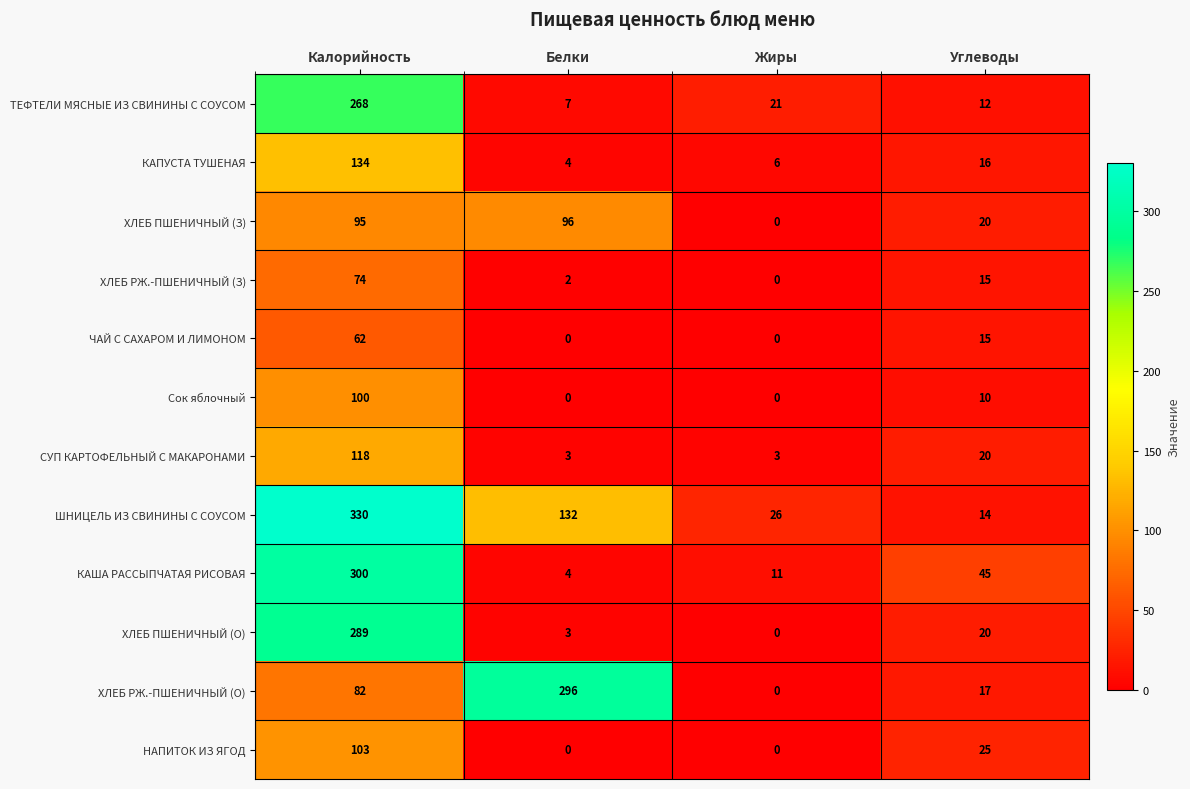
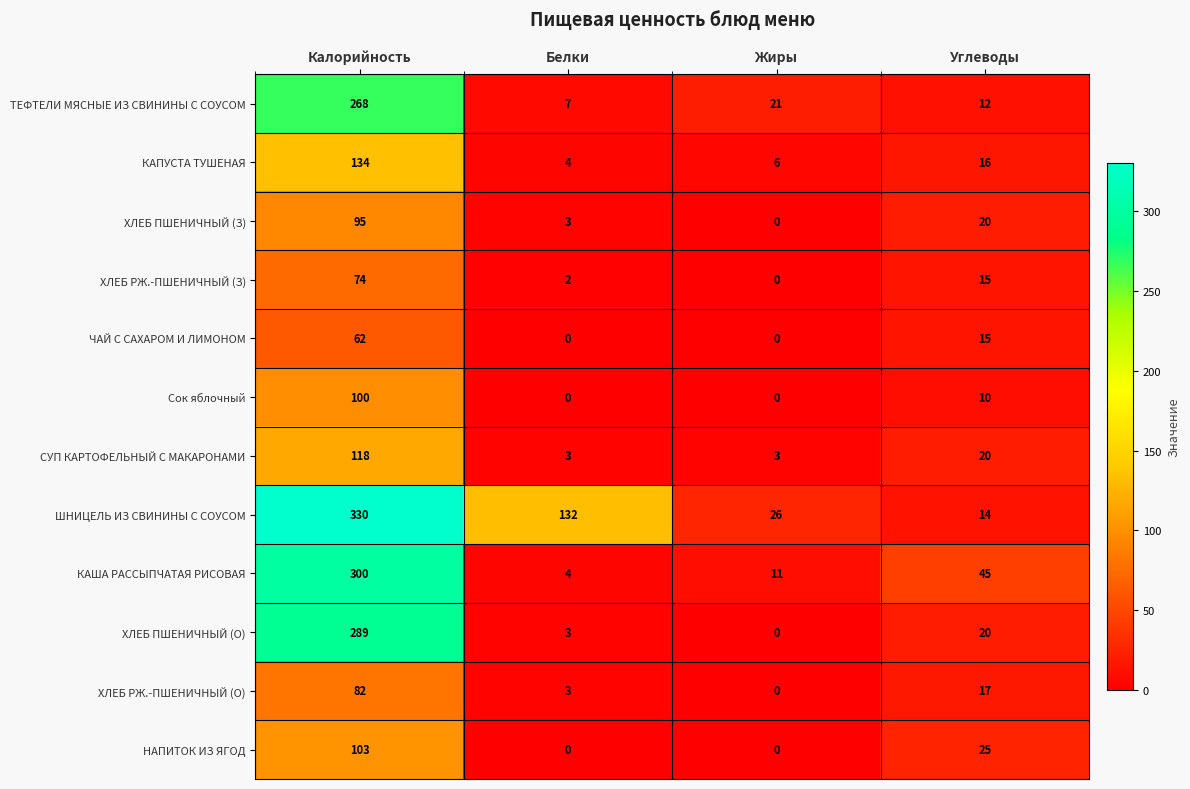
ХЛЕБ ПШЕНИЧНЫЙ (З), Белки: 96 -> 3
ХЛЕБ РЖ.-ПШЕНИЧНЫЙ (О), Белки: 296 -> 3
